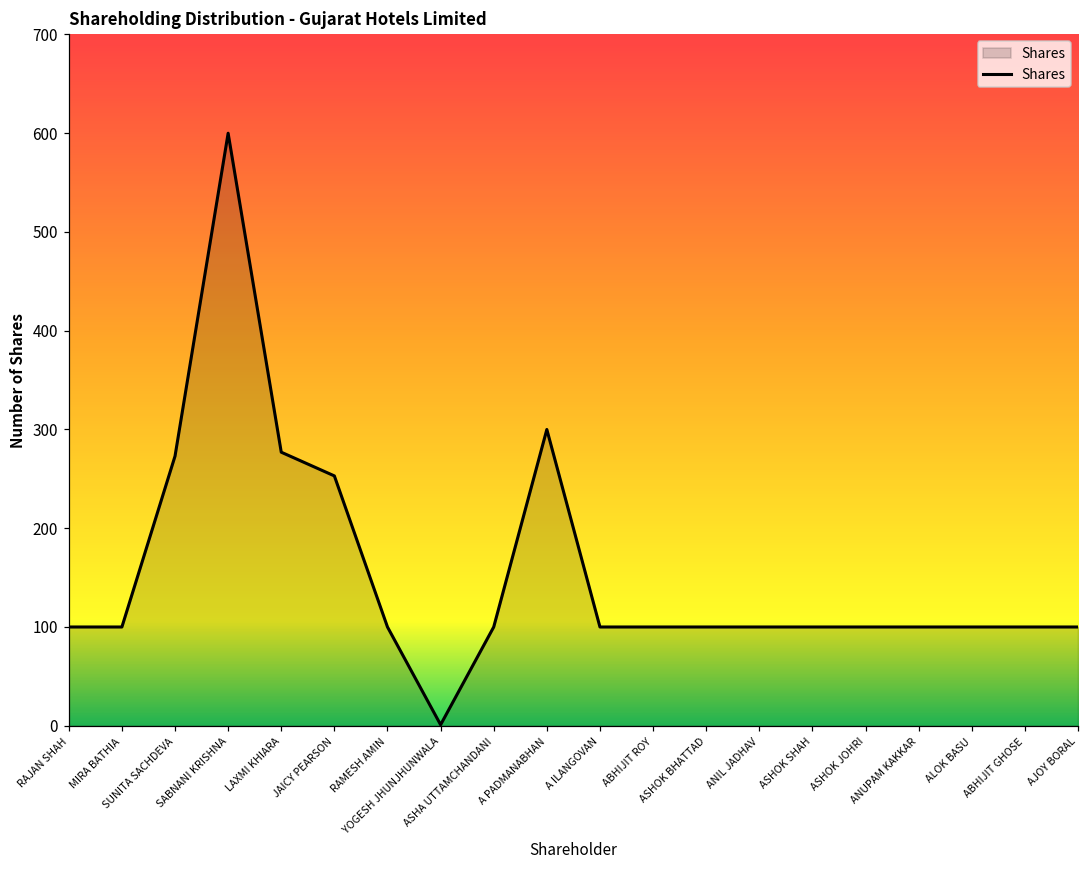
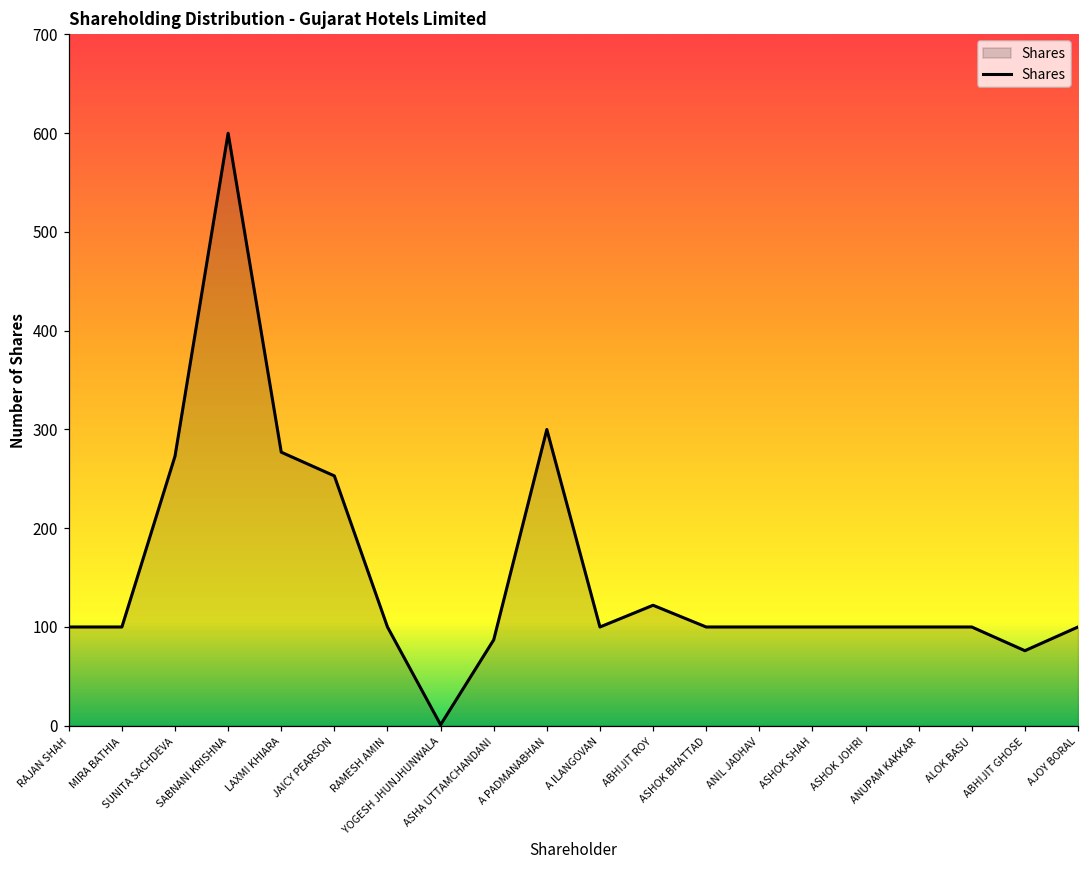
ASHA UTTAMCHANDANI: 100 -> 90
ABHIJIT ROY: 100 -> 120
ABHIJIT GHOSE: 100 -> 80
